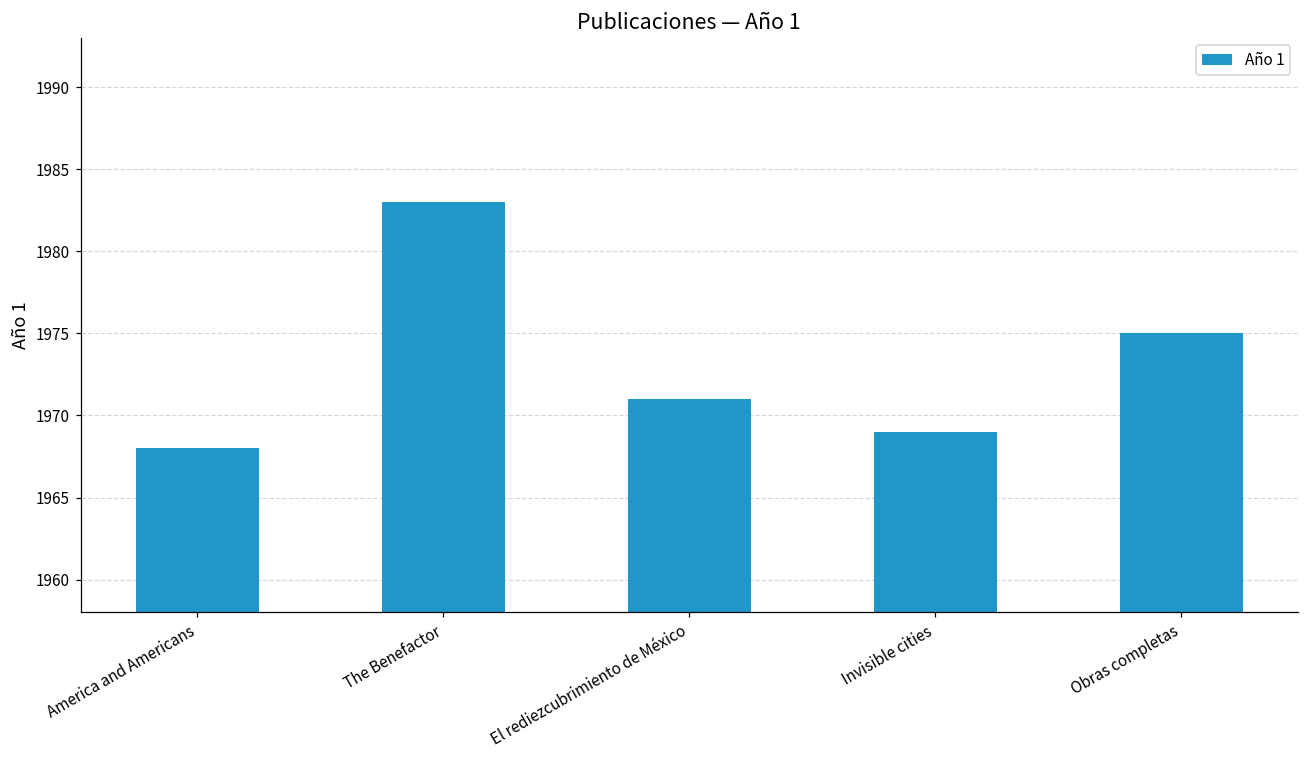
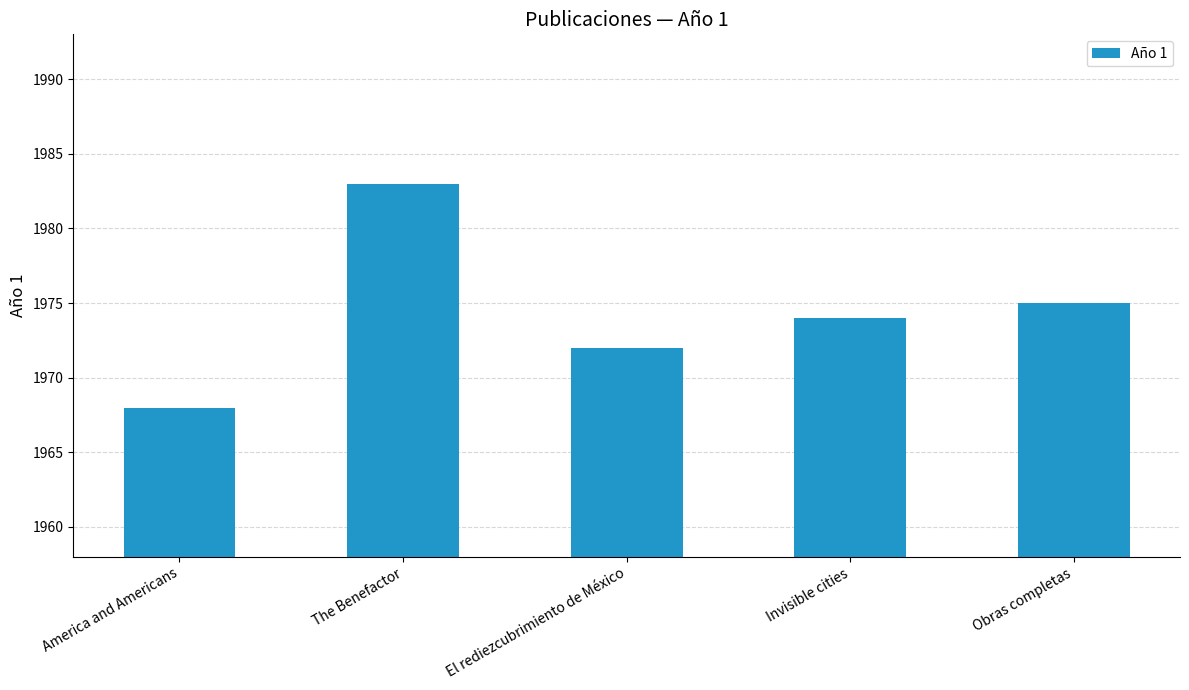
El rediezcubrimiento de México: 1971 -> 1972
Invisible cities: 1969 -> 1974
